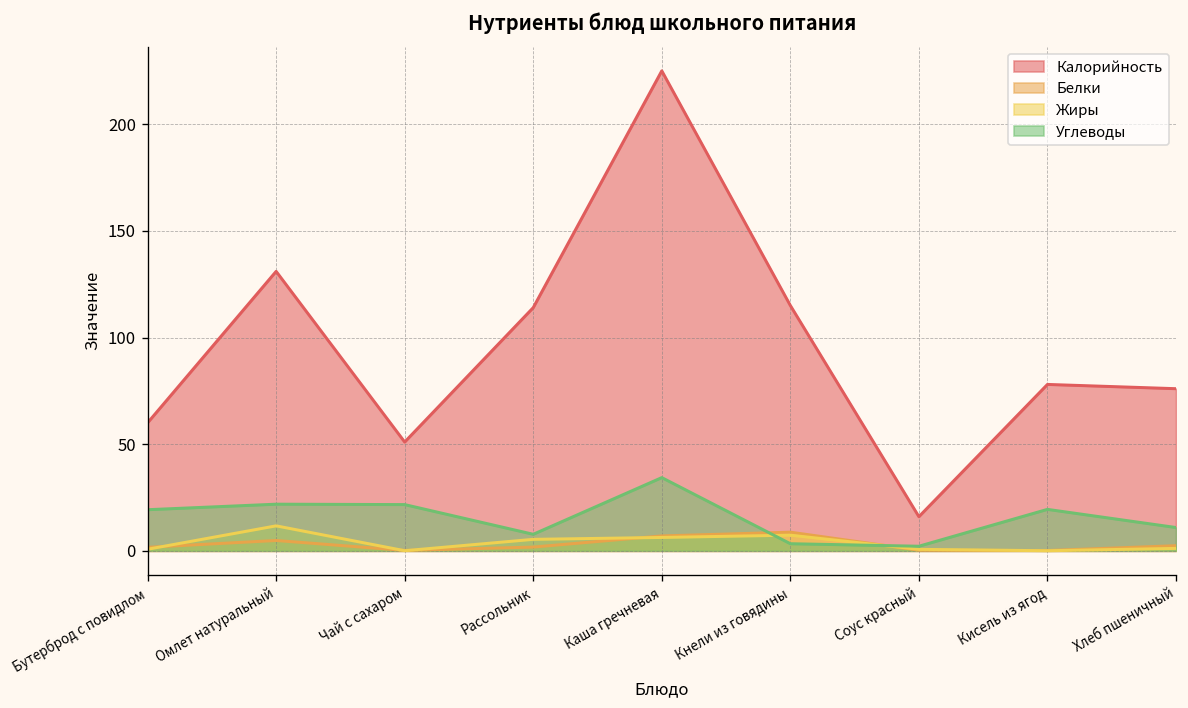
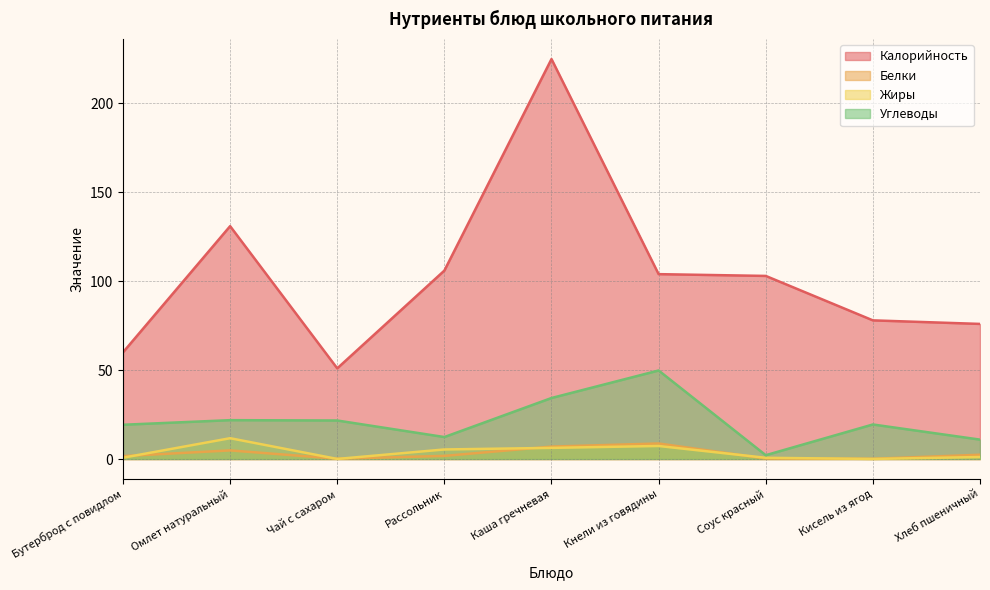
Калорийность, Рассольник: 114 -> 106
Углеводы, Рассольник: 8 -> 12
Калорийность, Кнели из говядины: 115 -> 104
Углеводы, Кнели из говядины: 3 -> 50
Калорийность, Соус красный: 16 -> 103
